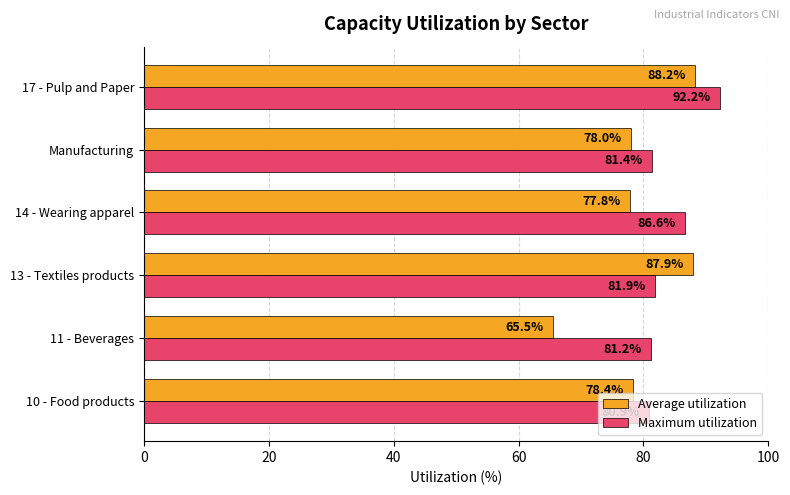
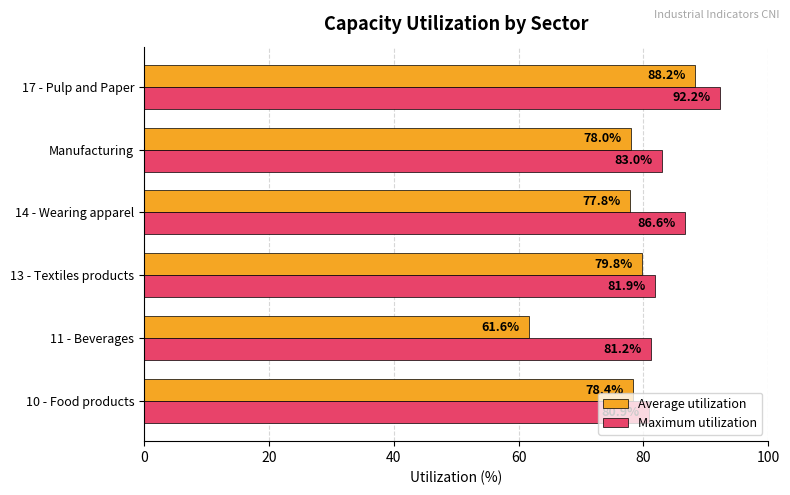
Maximum utilization, Manufacturing: 81.4% -> 83.0%
Average utilization, 13 - Textiles products: 87.9% -> 79.8%
Average utilization, 11 - Beverages: 65.5% -> 61.6%
